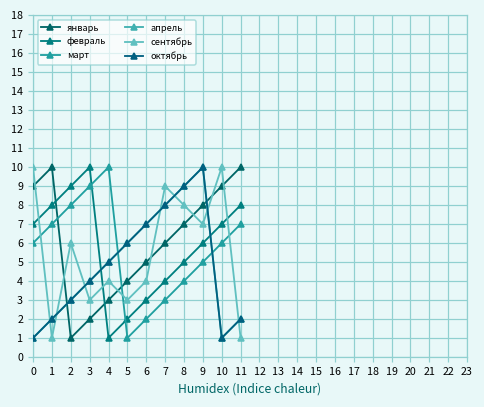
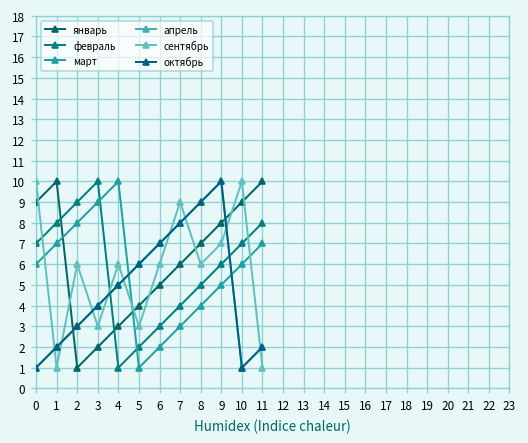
сентябрь, 4: 4 -> 6
сентябрь, 6: 4 -> 6
сентябрь, 8: 8 -> 6
